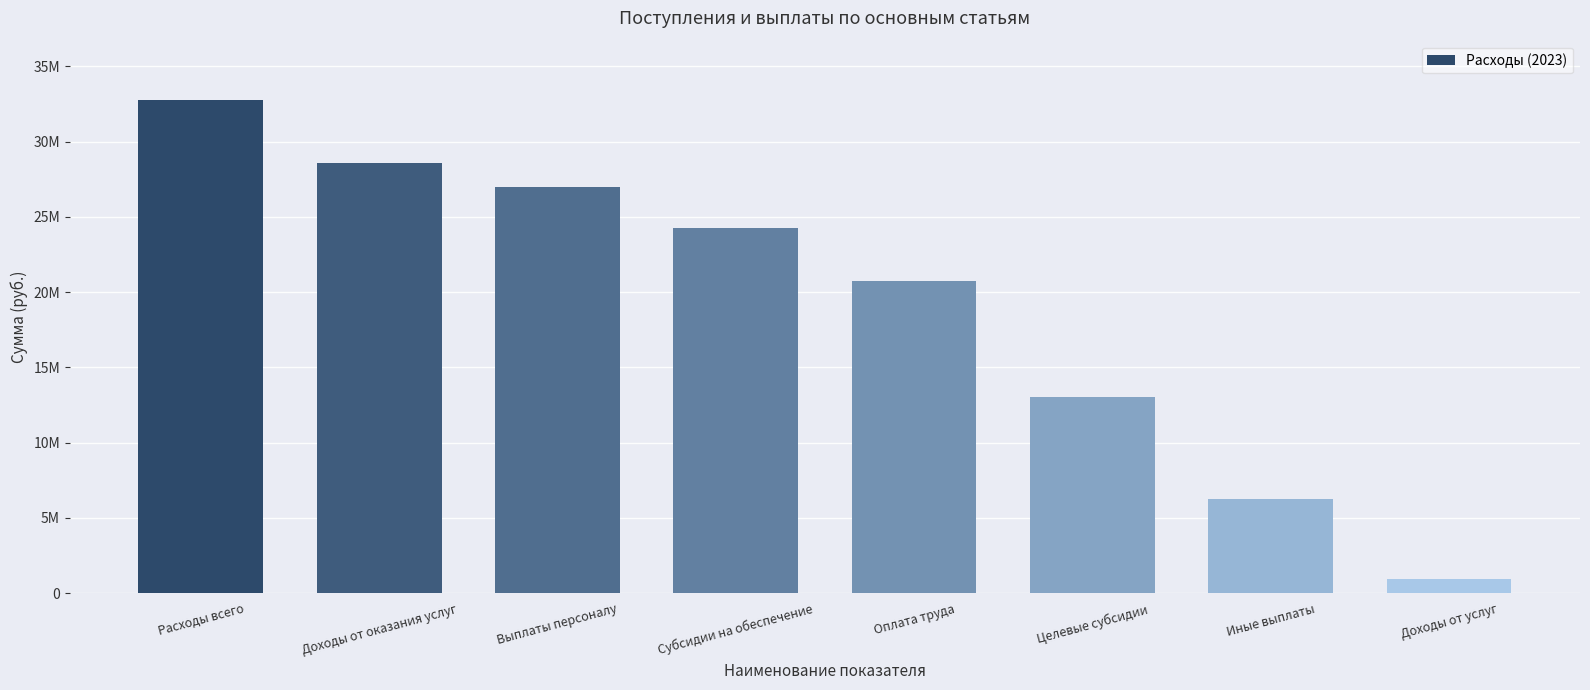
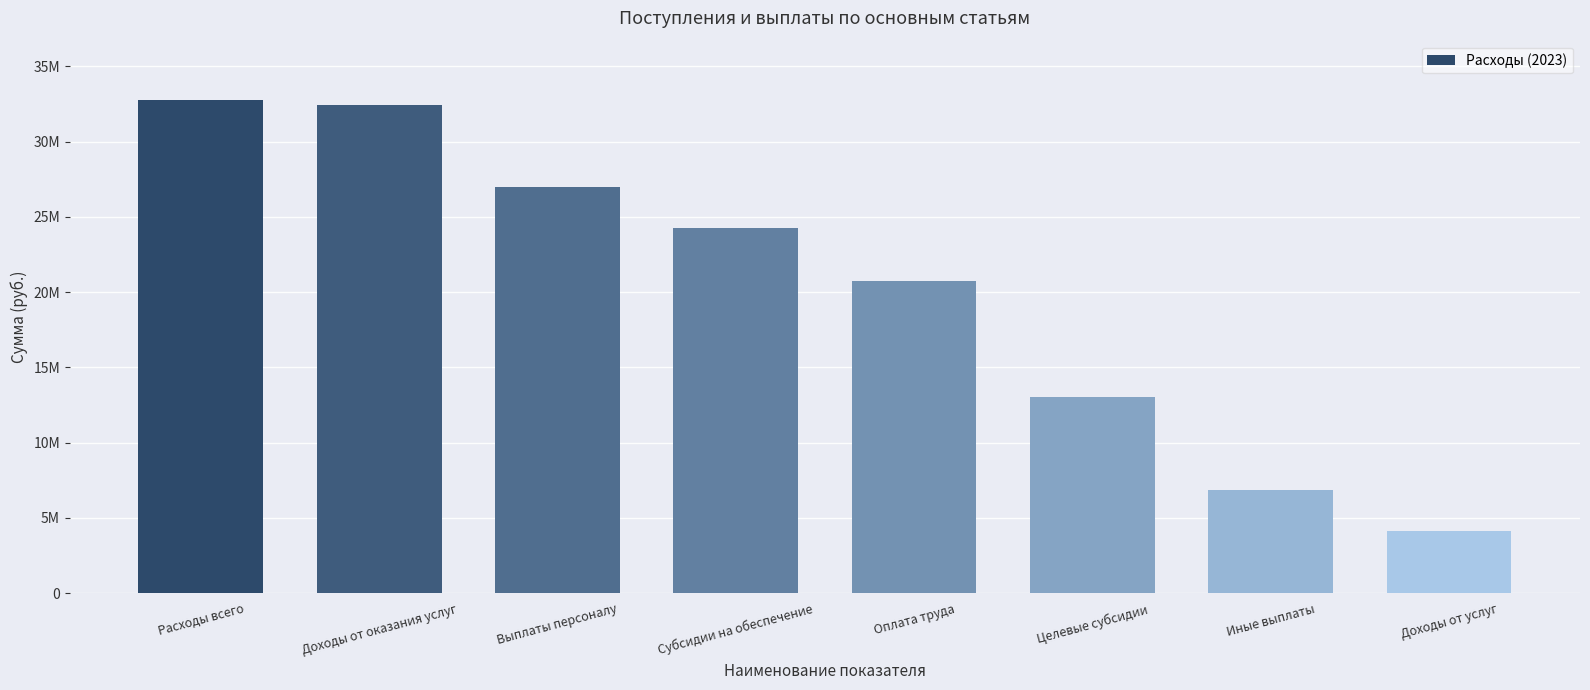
Доходы от оказания услуг: 28600000 -> 32500000
Иные выплаты: 6300000 -> 6900000
Доходы от услуг: 1000000 -> 4100000
